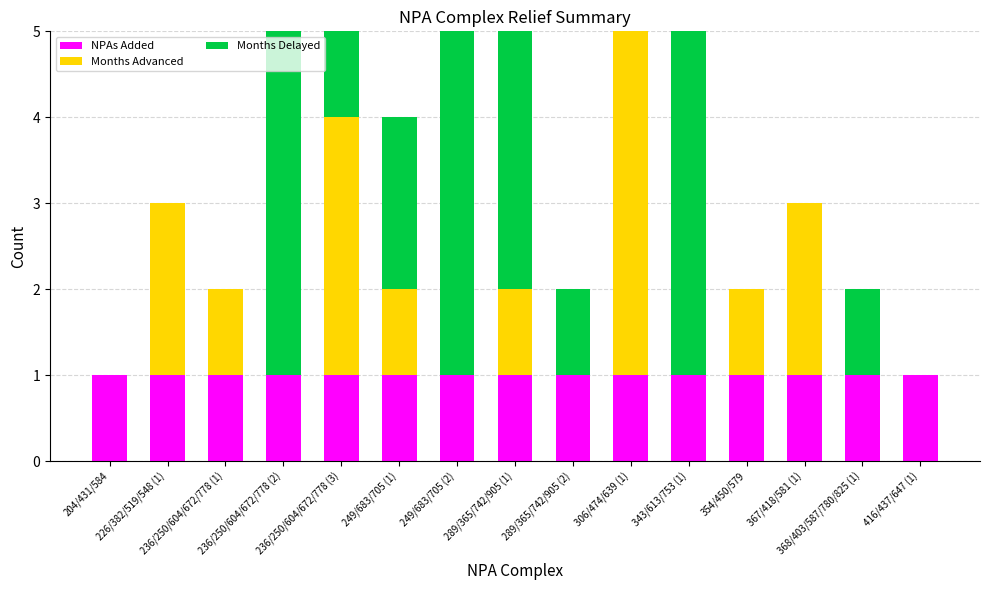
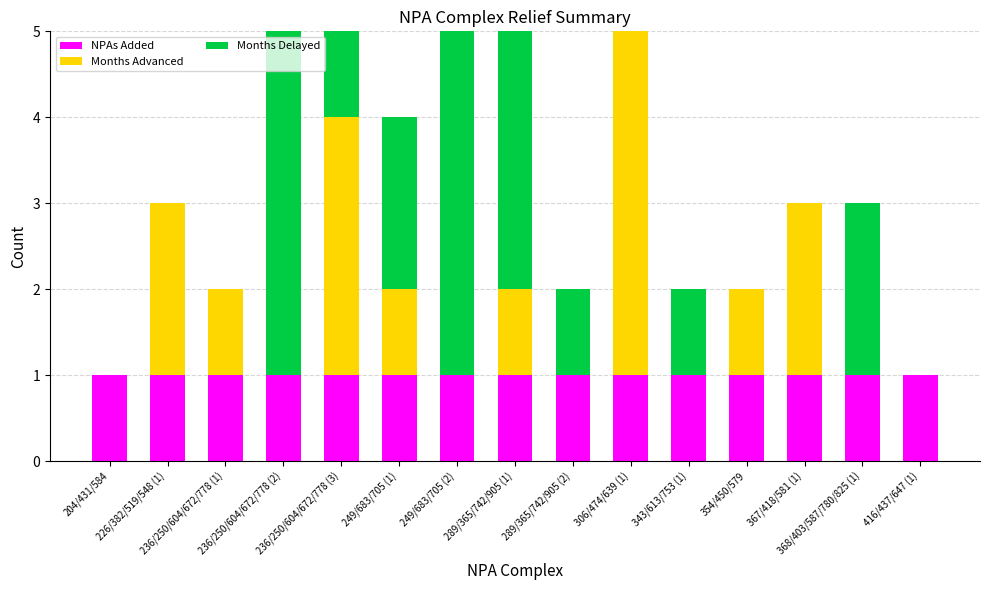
Months Delayed, 343/613/753 (1): 4 -> 1
Months Delayed, 368/403/587/780/825 (1): 1 -> 2
